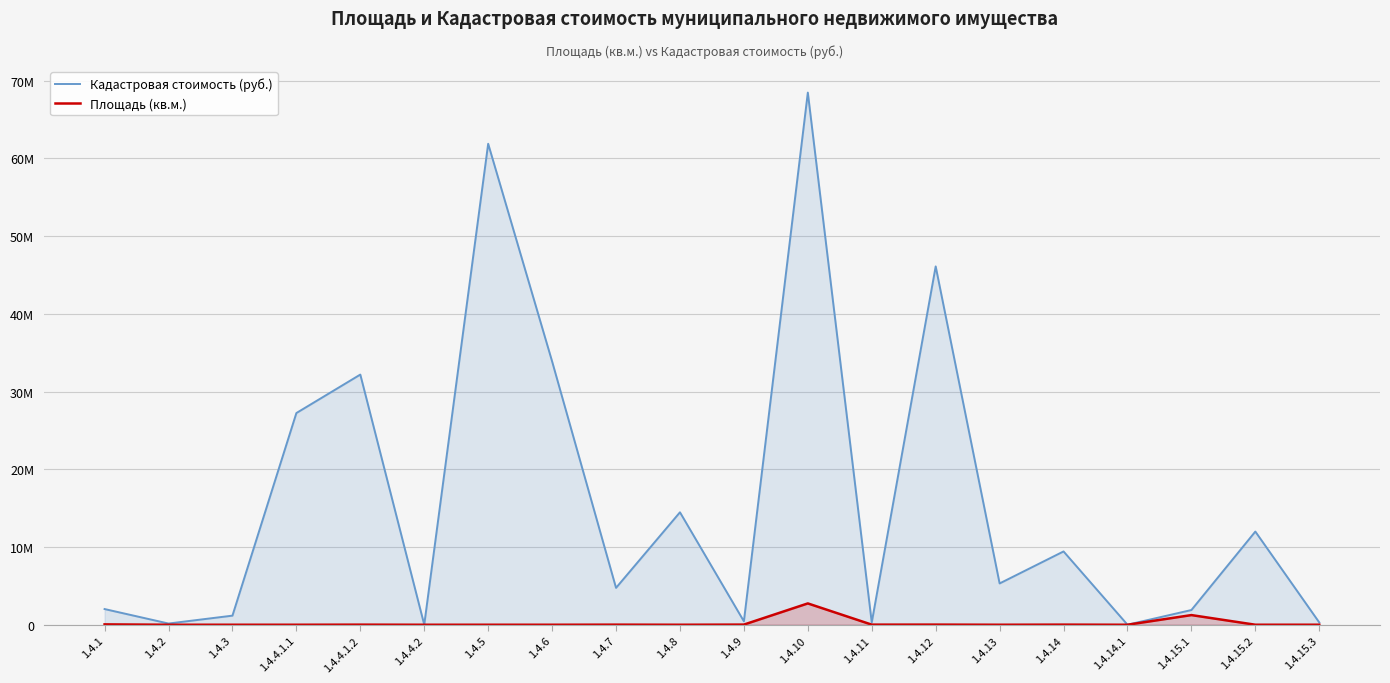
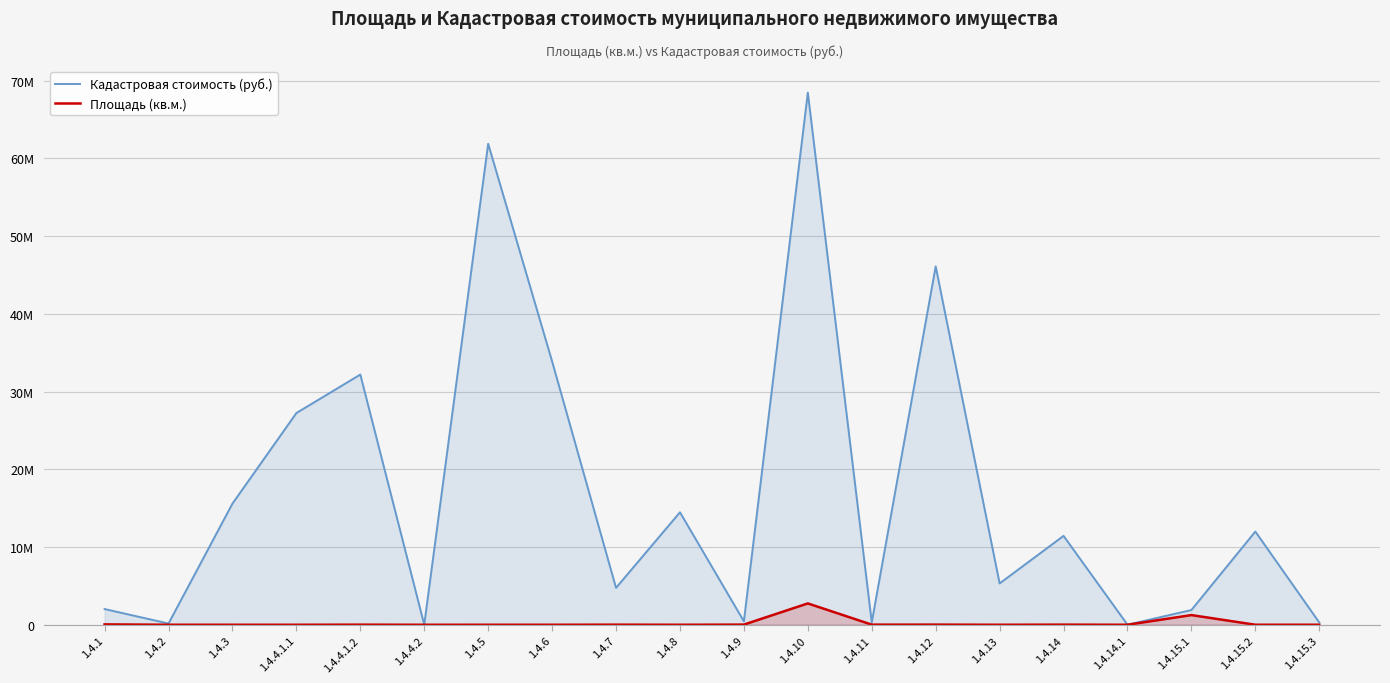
Кадастровая стоимость (руб.), 1.4.3: 1000000 -> 16000000
Кадастровая стоимость (руб.), 1.4.14: 9000000 -> 11000000
